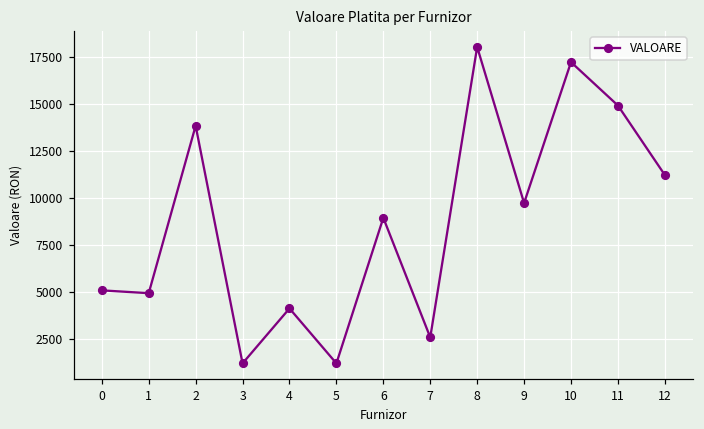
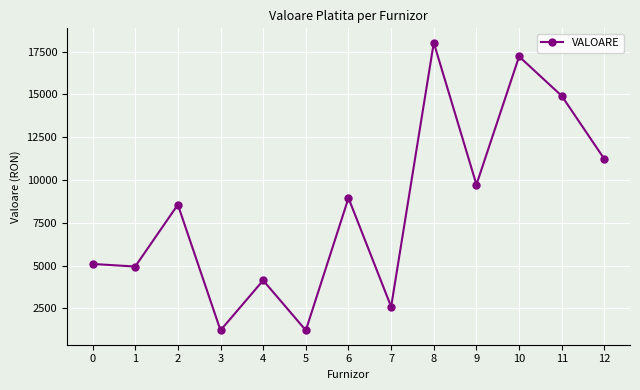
2: 13800 -> 8600
